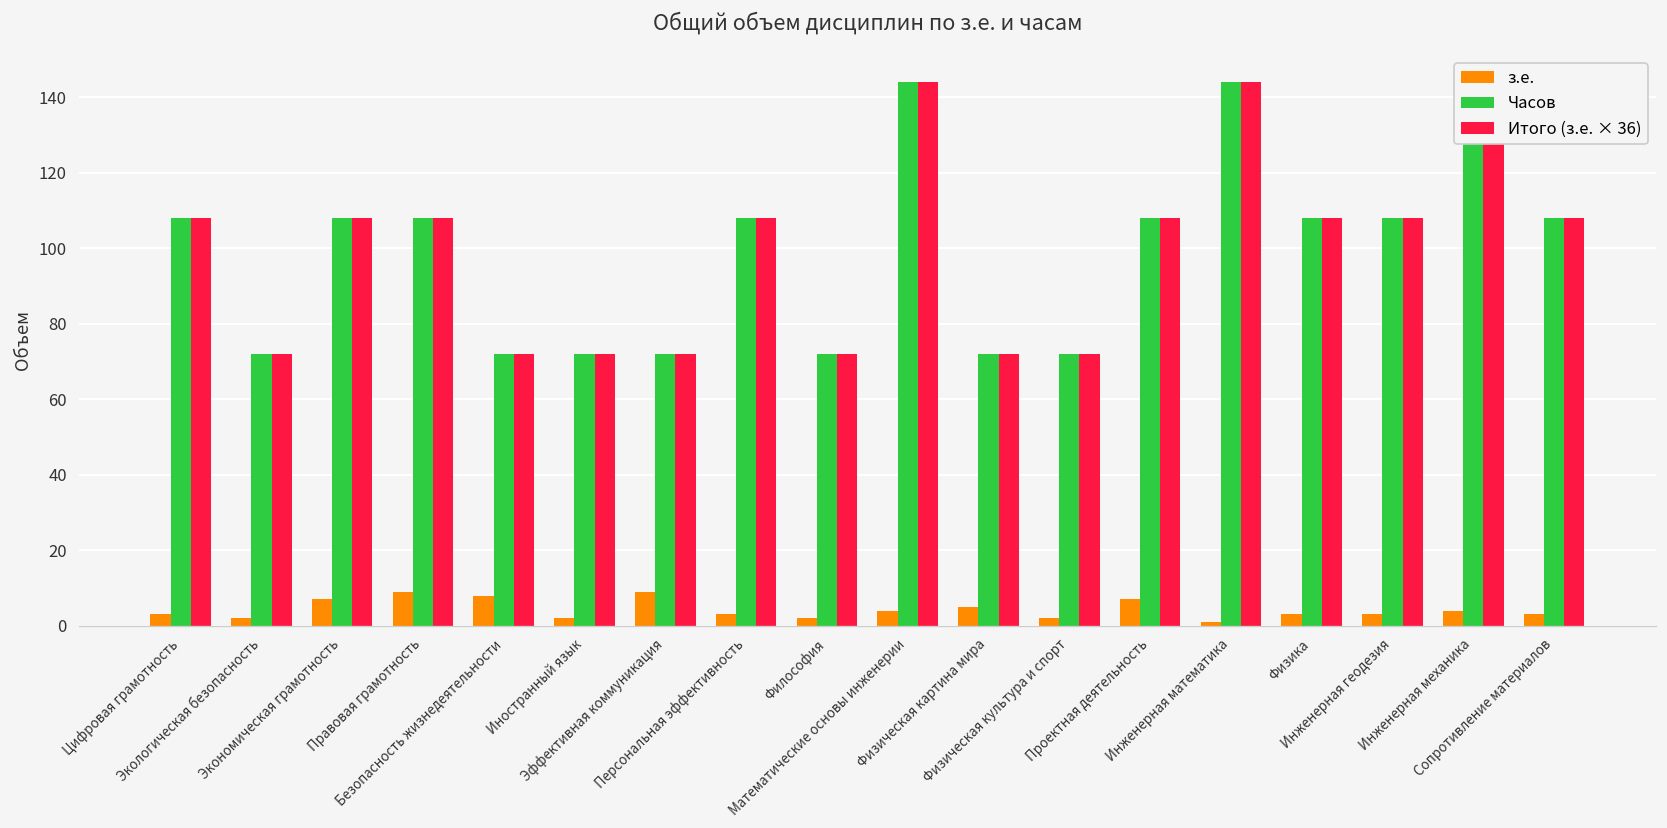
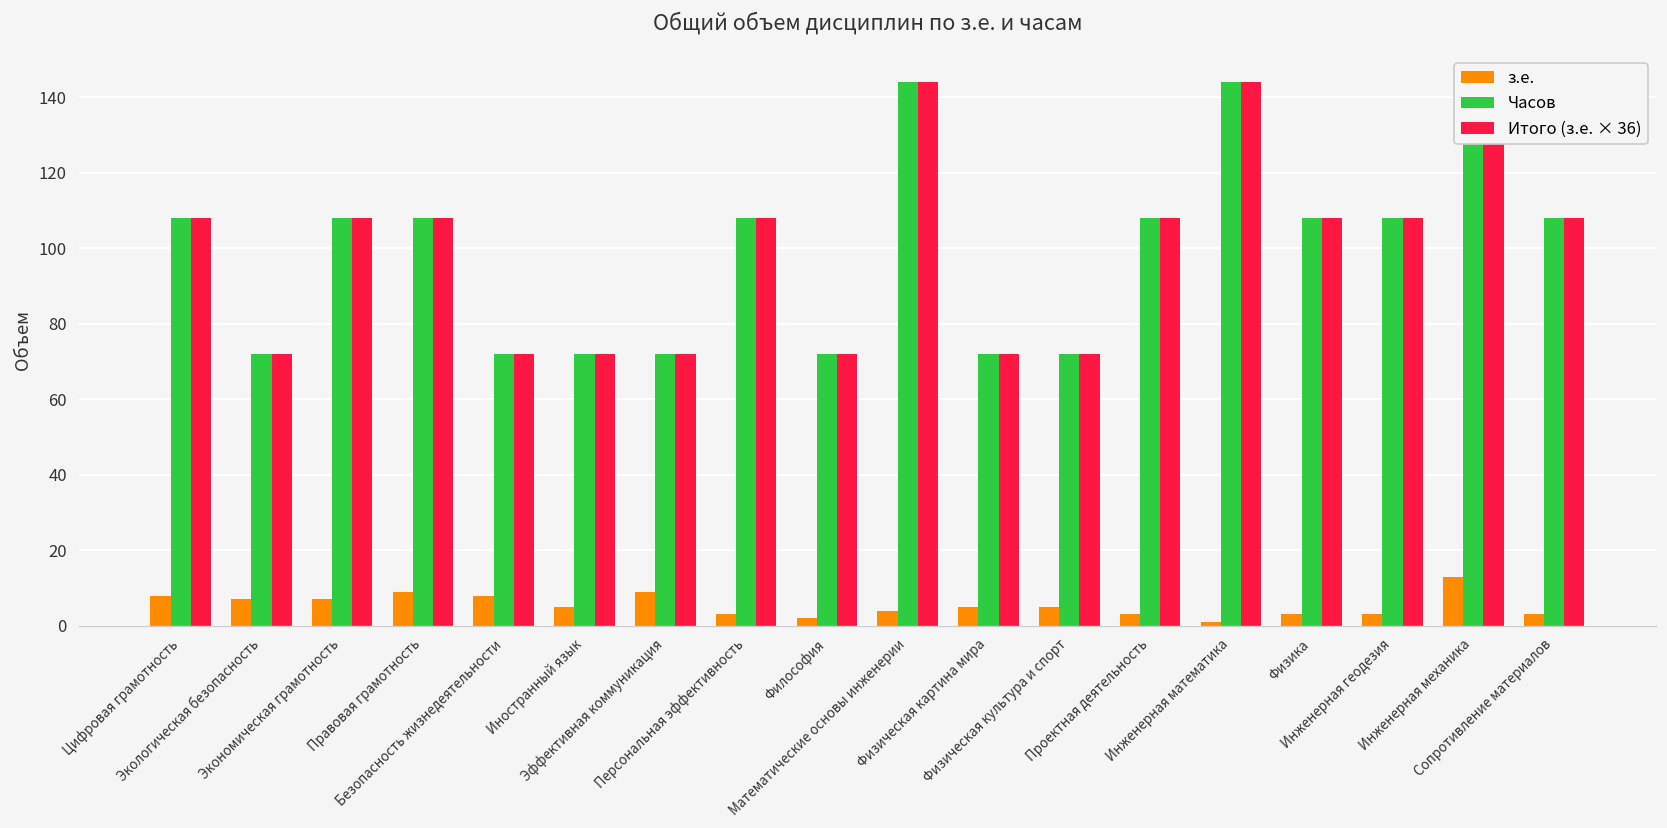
з.е., Цифровая грамотность: 3 -> 8
з.е., Экологическая безопасность: 2 -> 7
з.е., Иностранный язык: 2 -> 5
з.е., Физическая культура и спорт: 2 -> 5
з.е., Проектная деятельность: 7 -> 3
з.е., Инженерная механика: 4 -> 13
